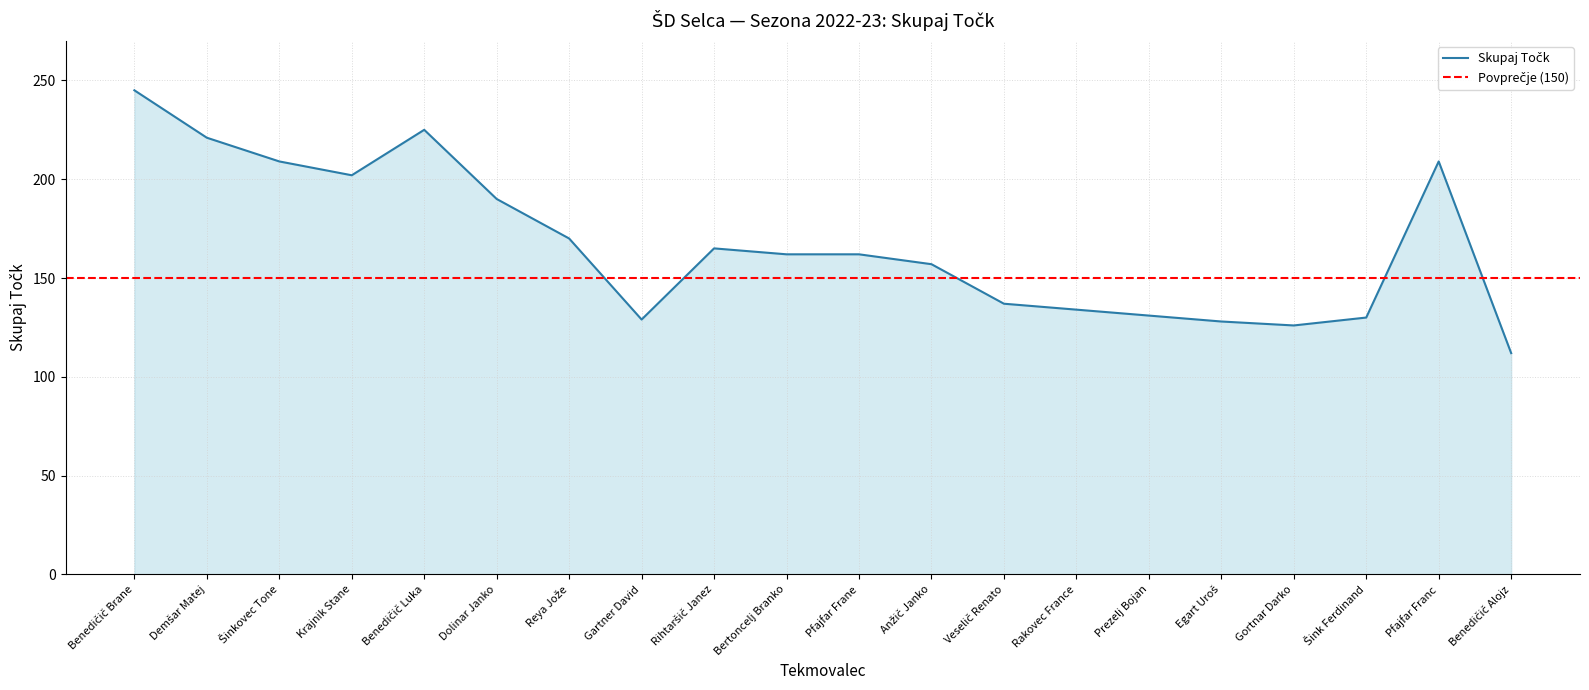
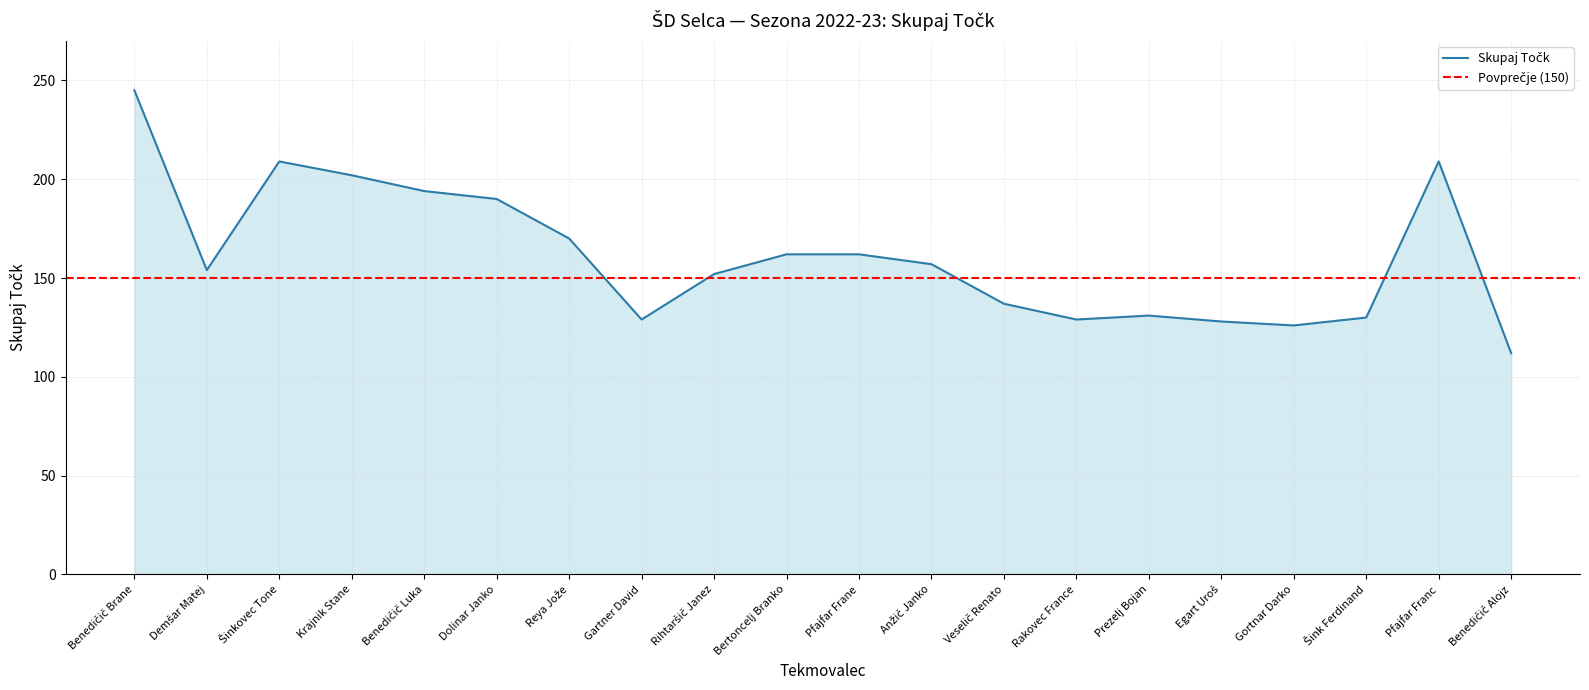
Demšar Matej: 221 -> 154
Benedičič Luka: 225 -> 194
Rihtaršič Janez: 165 -> 152
Rakovec France: 134 -> 129
